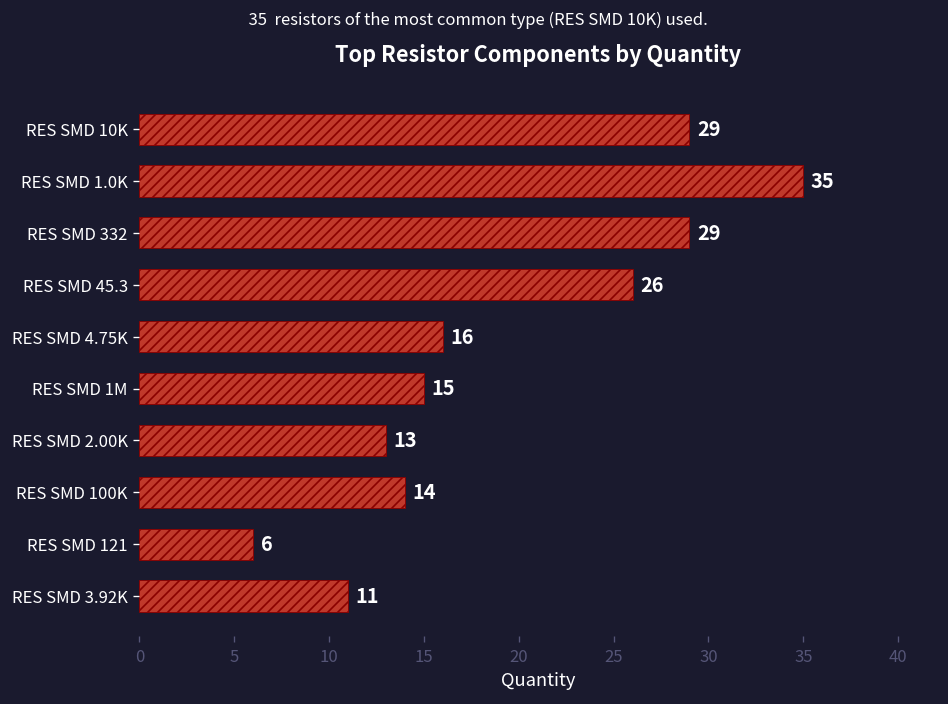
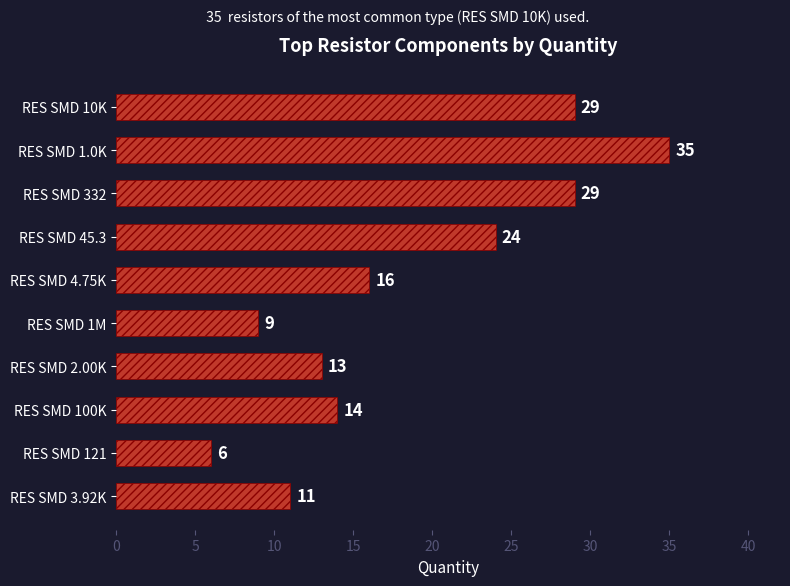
RES SMD 45.3: 26 -> 24
RES SMD 1M: 15 -> 9
